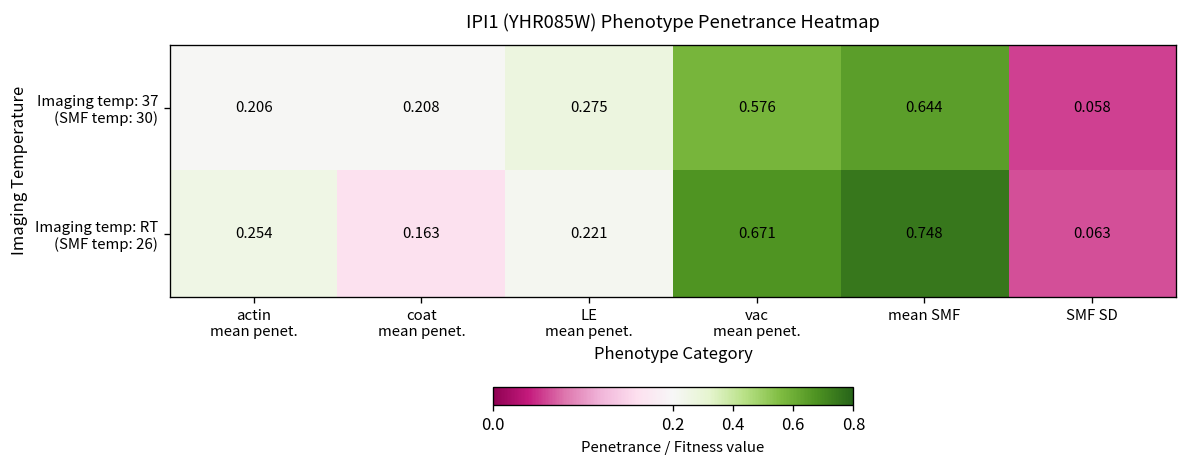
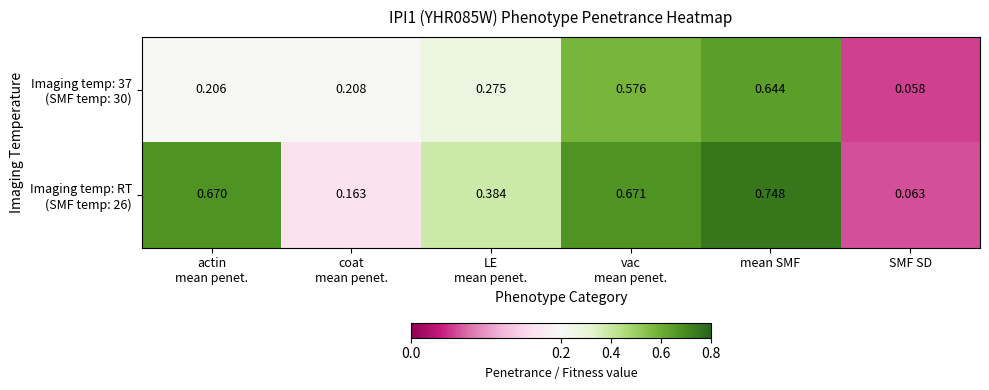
Imaging temp: RT (SMF temp: 26), actin mean penet.: 0.254 -> 0.670
Imaging temp: RT (SMF temp: 26), LE mean penet.: 0.221 -> 0.384
